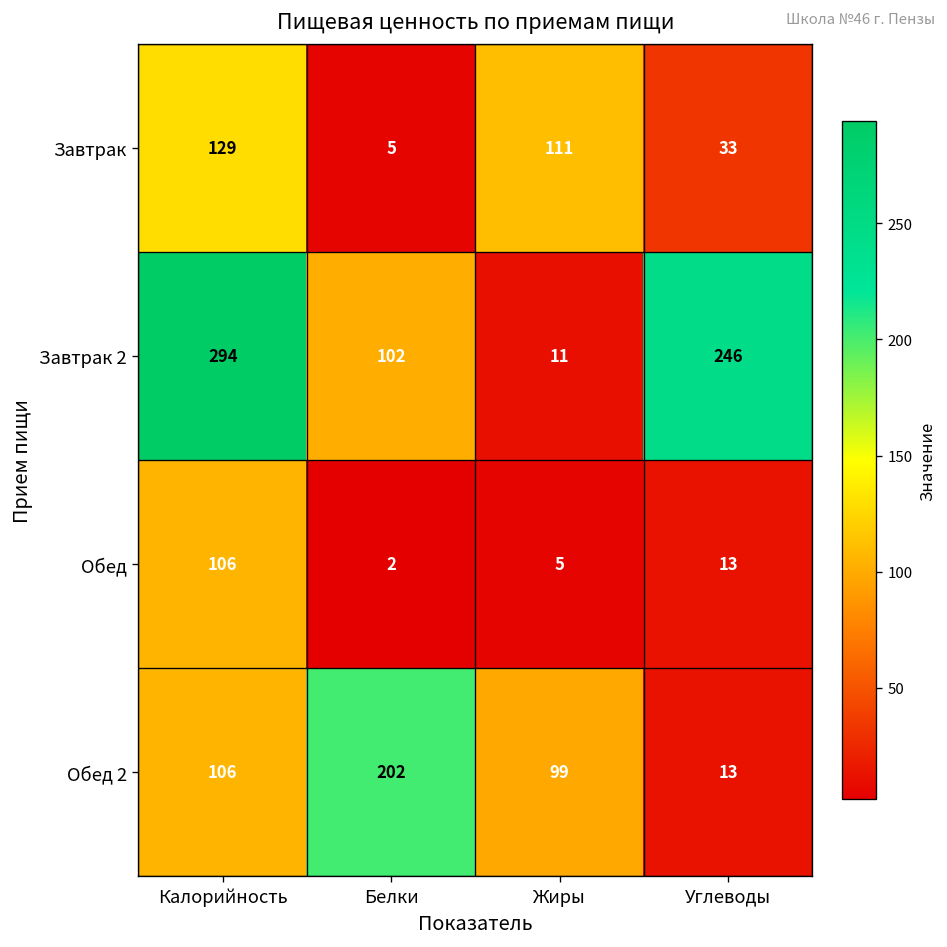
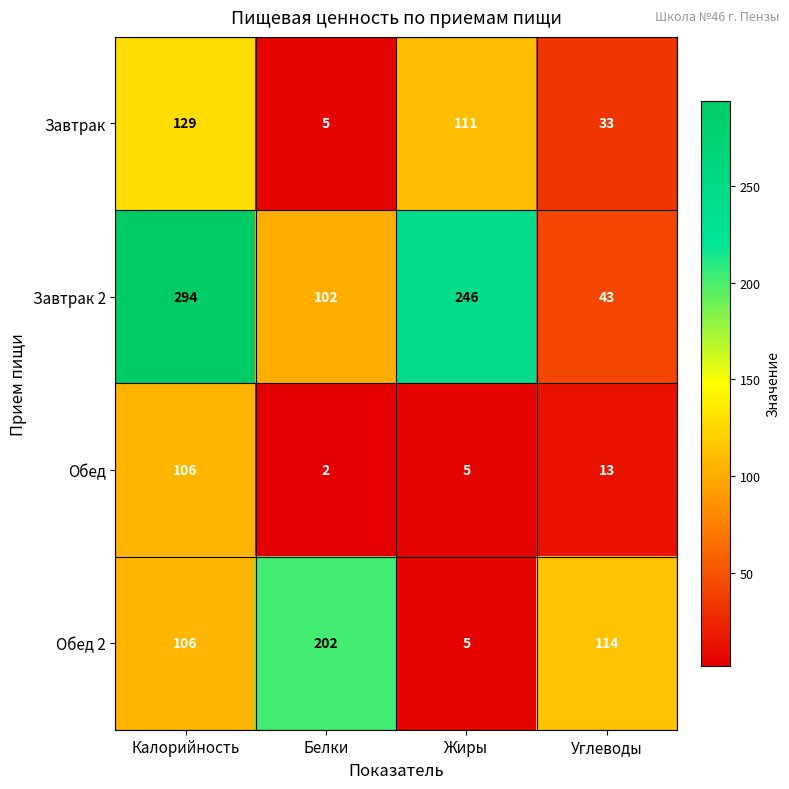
Завтрак 2, Жиры: 11 -> 246
Завтрак 2, Углеводы: 246 -> 43
Обед 2, Жиры: 99 -> 5
Обед 2, Углеводы: 13 -> 114
